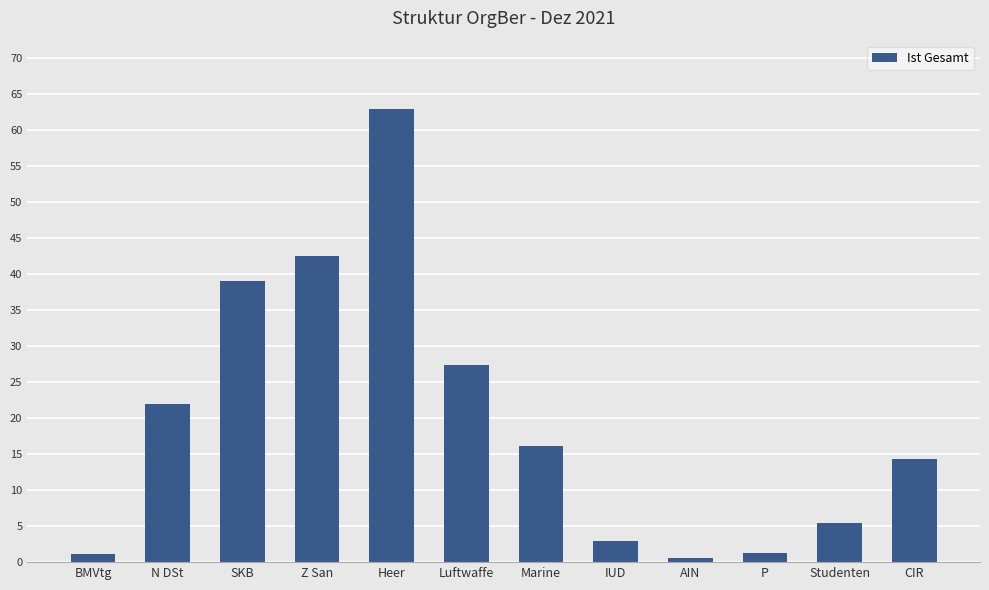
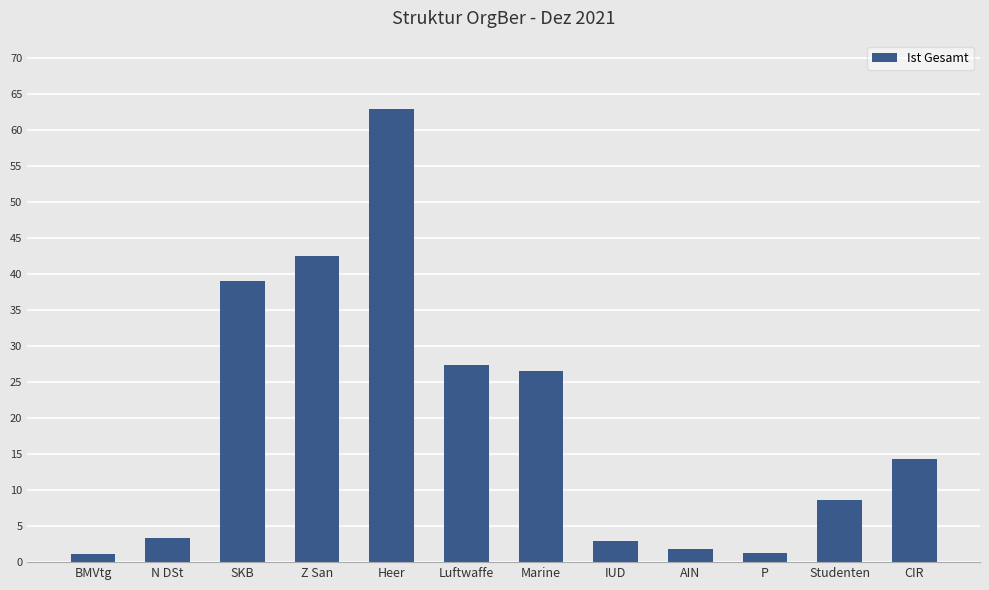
N DSt: 22 -> 3
Marine: 16 -> 26
AIN: 1 -> 2
Studenten: 5 -> 9
